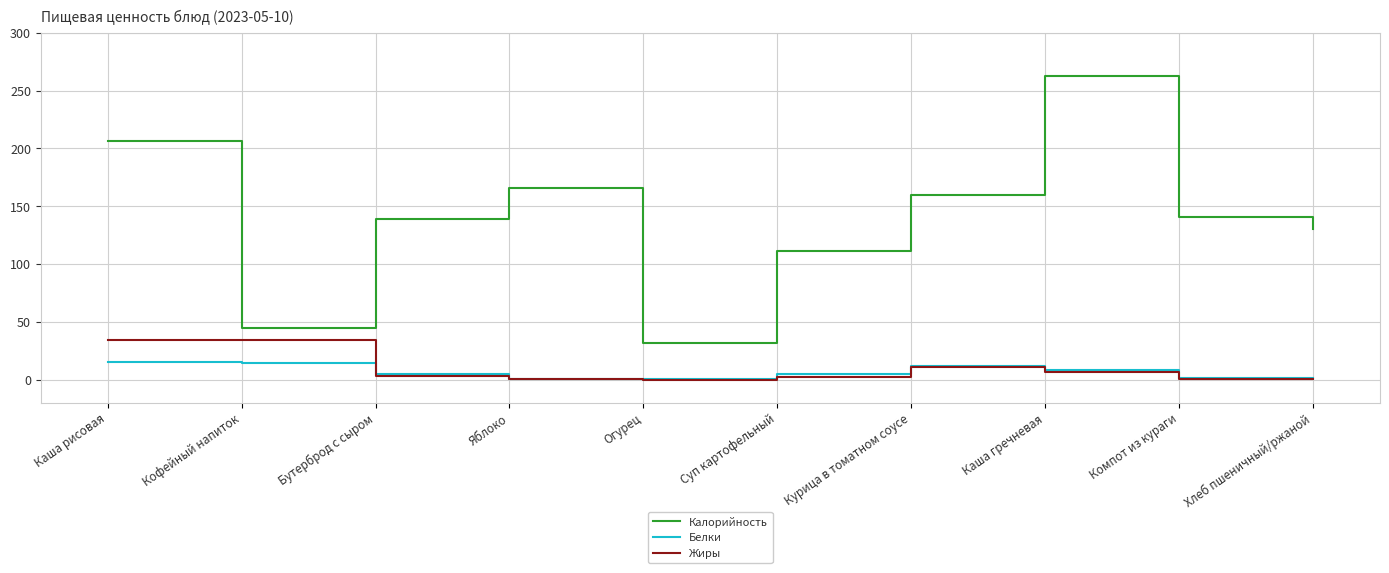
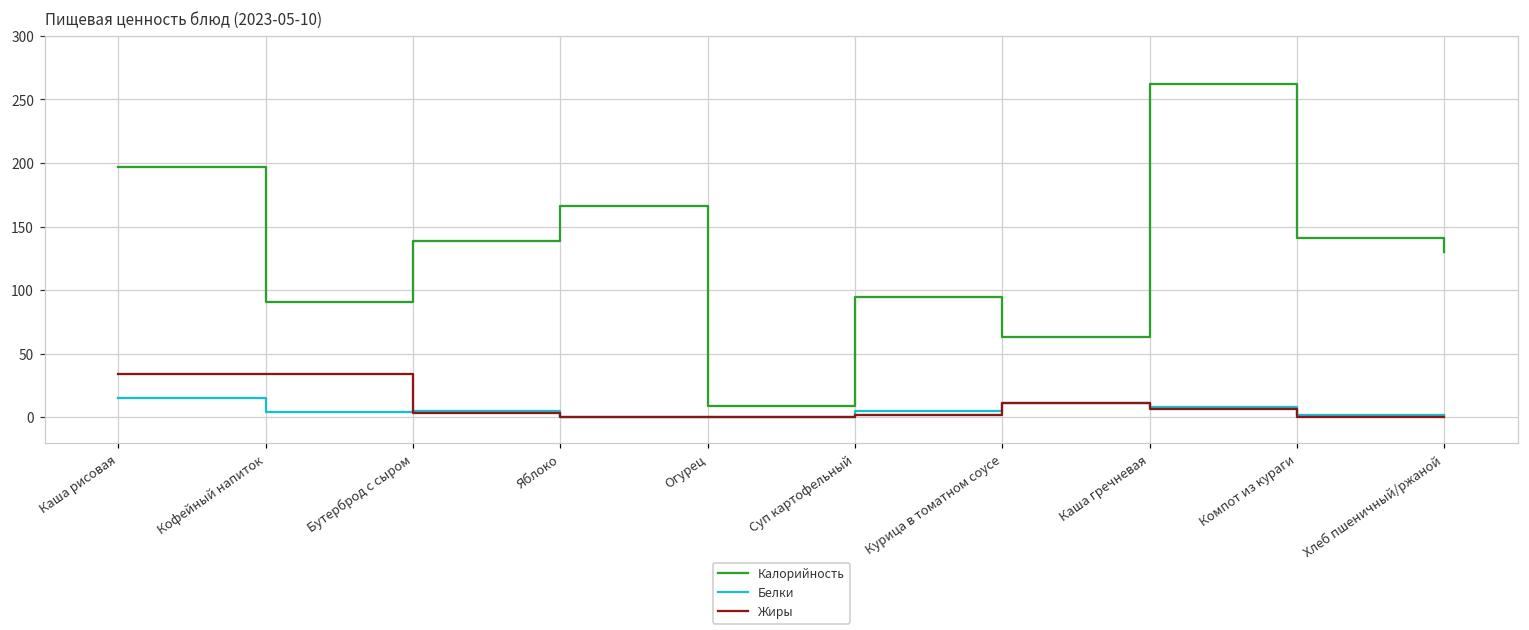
Калорийность, Каша рисовая: 207 -> 197
Калорийность, Кофейный напиток: 44 -> 91
Белки, Кофейный напиток: 14 -> 4
Калорийность, Огурец: 31 -> 9
Калорийность, Суп картофельный: 111 -> 94
Калорийность, Курица в томатном соусе: 160 -> 63
